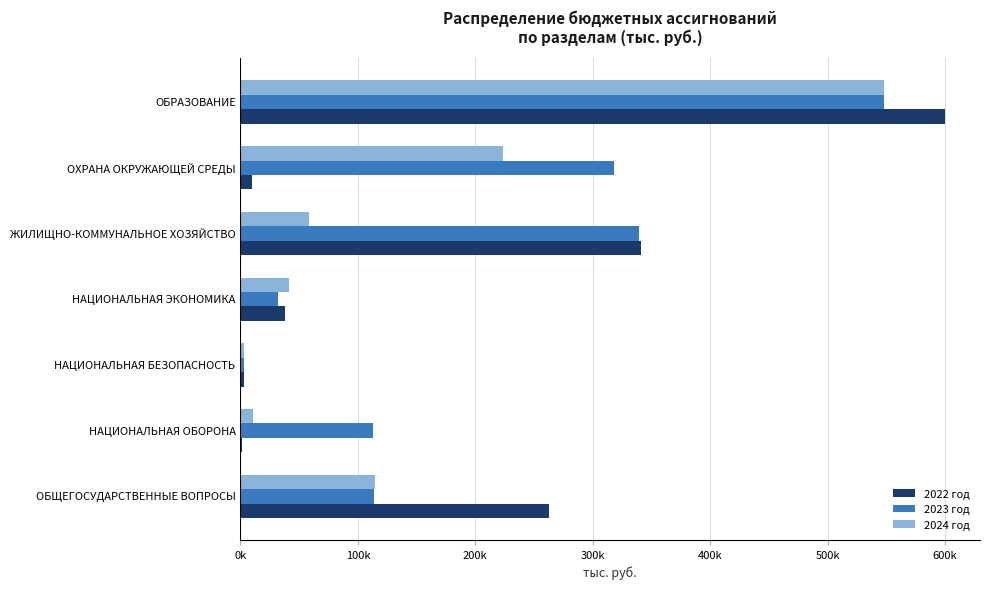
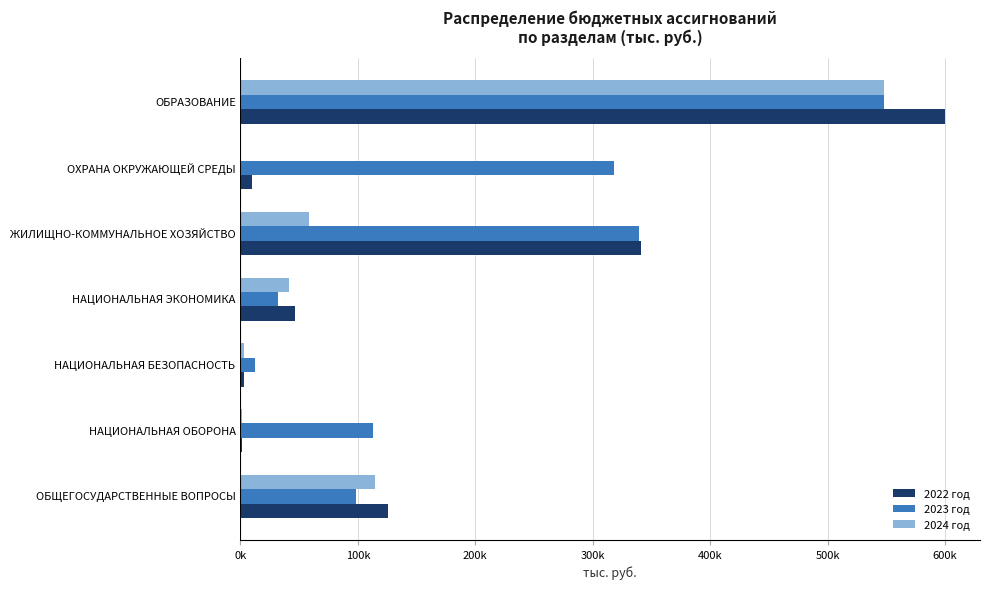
2024 год, ОХРАНА ОКРУЖАЮЩЕЙ СРЕДЫ: 224000 -> 0
2022 год, НАЦИОНАЛЬНАЯ ЭКОНОМИКА: 38000 -> 47000
2023 год, НАЦИОНАЛЬНАЯ БЕЗОПАСНОСТЬ: 3000 -> 13000
2024 год, НАЦИОНАЛЬНАЯ ОБОРОНА: 11000 -> 1000
2023 год, ОБЩЕГОСУДАРСТВЕННЫЕ ВОПРОСЫ: 113000 -> 98000
2022 год, ОБЩЕГОСУДАРСТВЕННЫЕ ВОПРОСЫ: 262000 -> 126000
